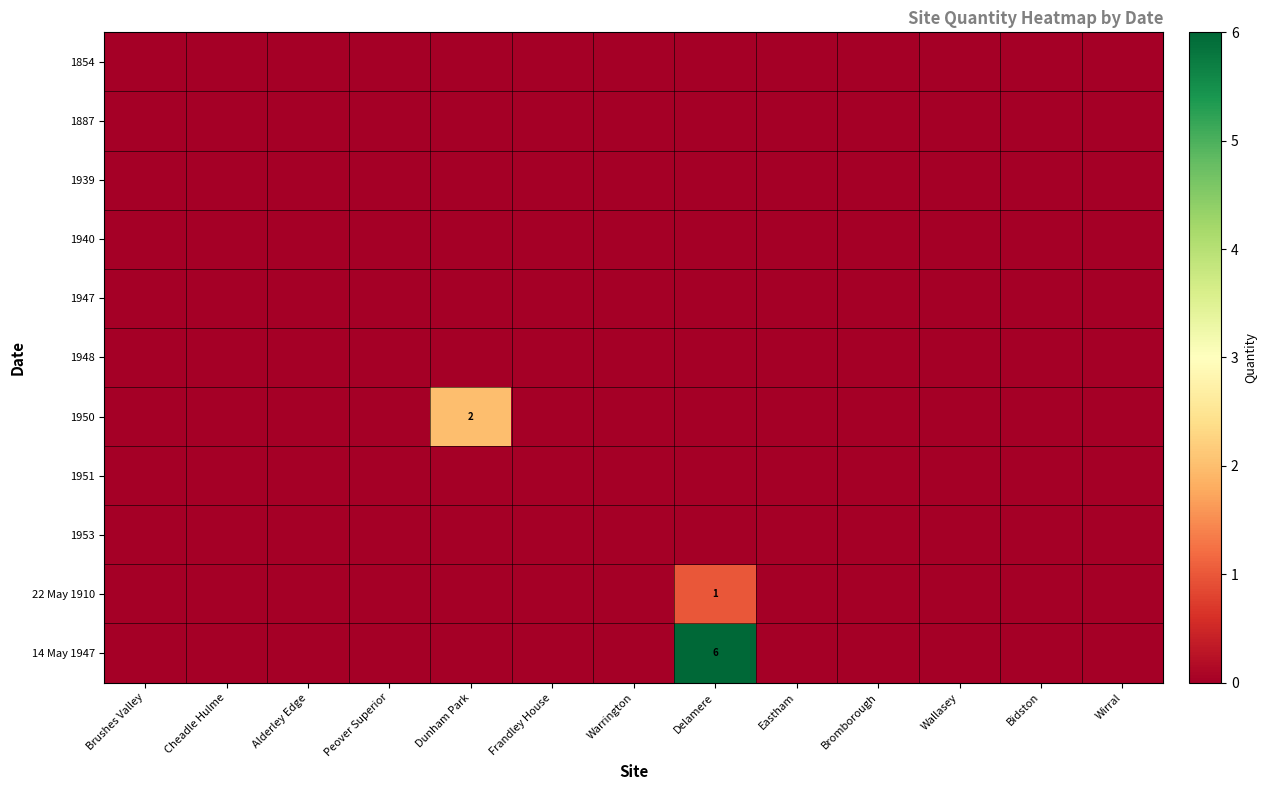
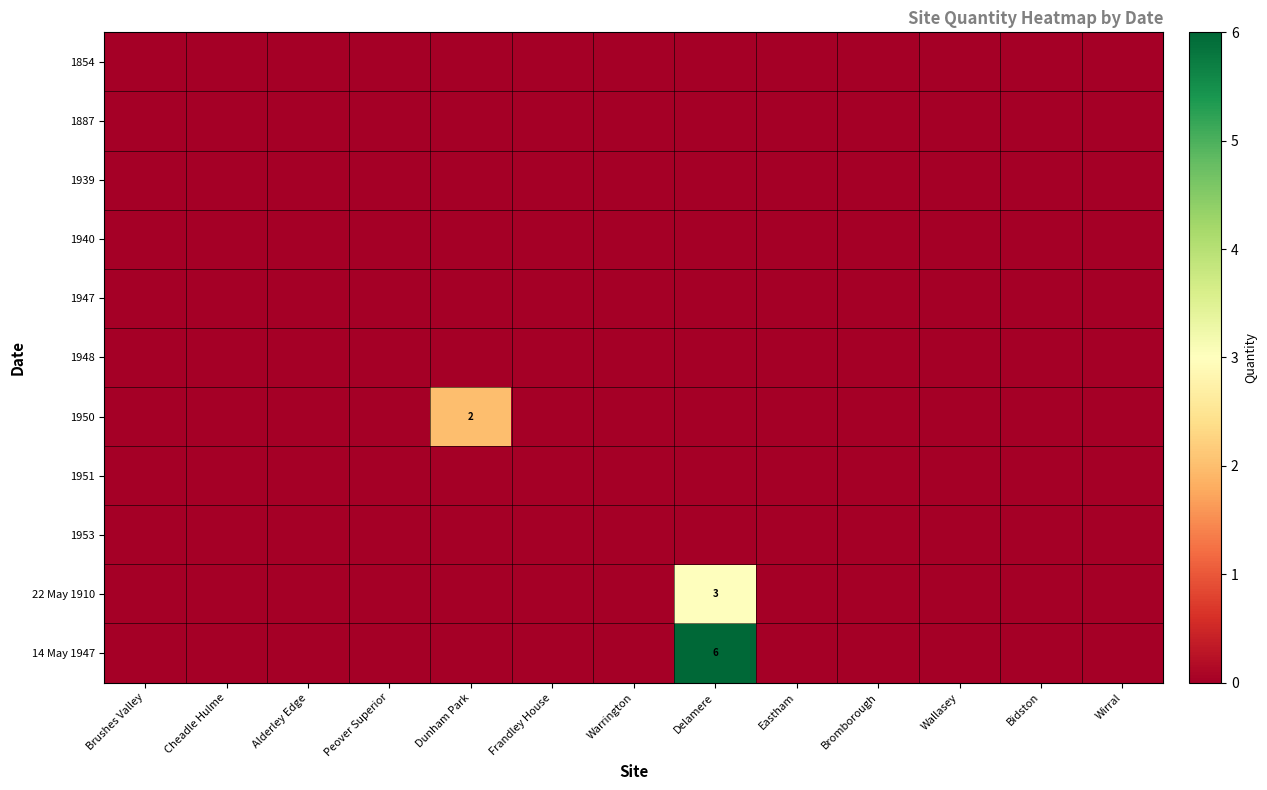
22 May 1910, Delamere: 1 -> 3
